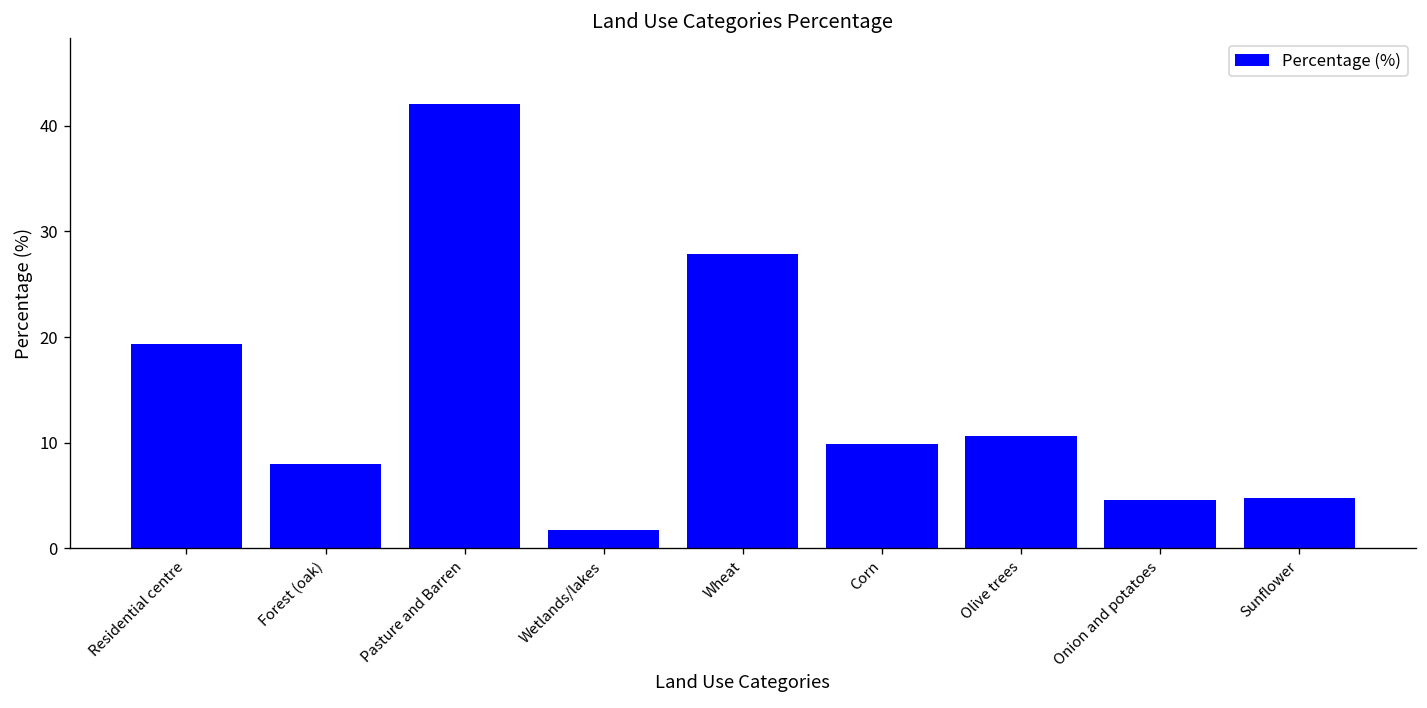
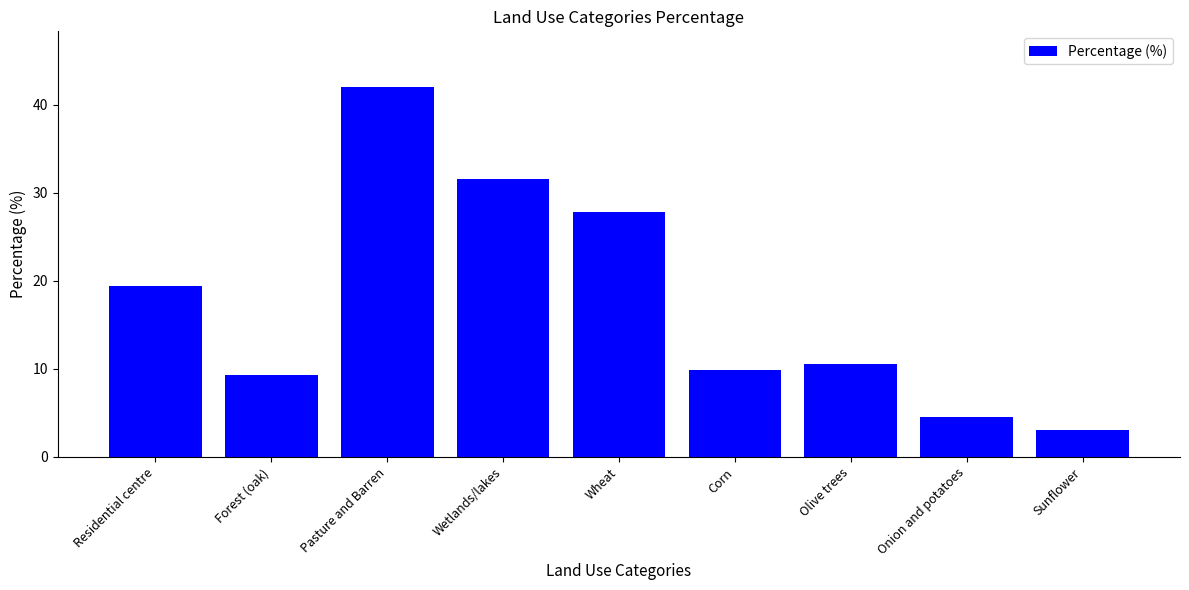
Forest (oak): 8 -> 9
Wetlands/lakes: 2 -> 32
Sunflower: 5 -> 3
